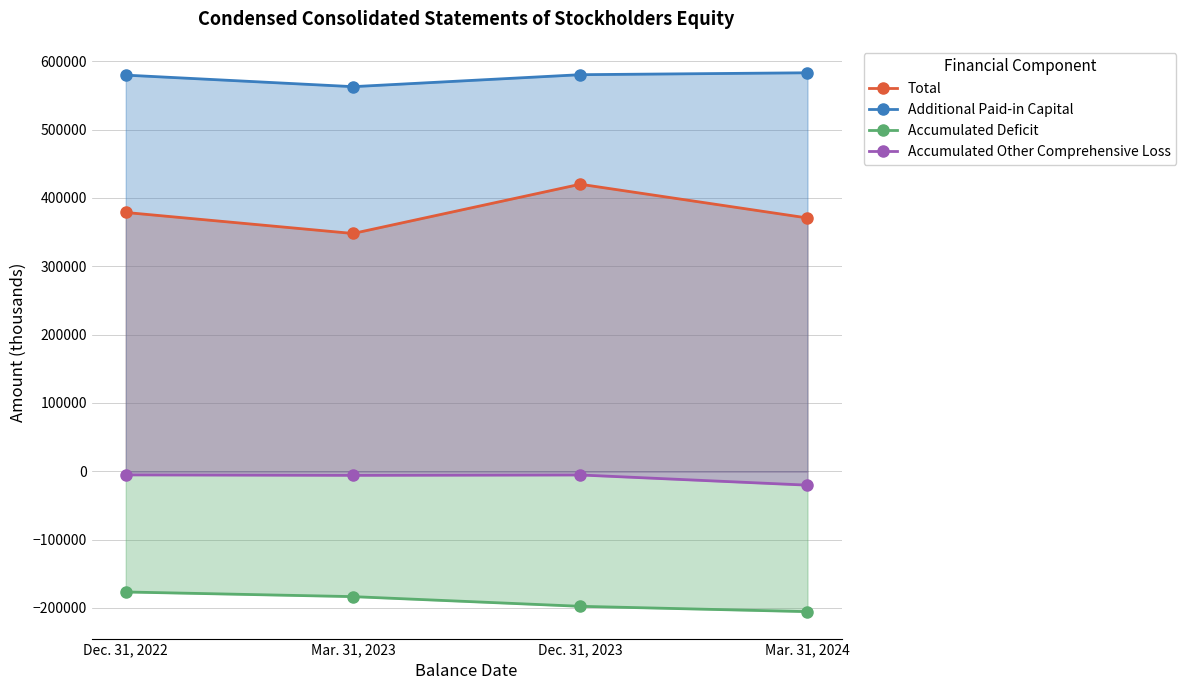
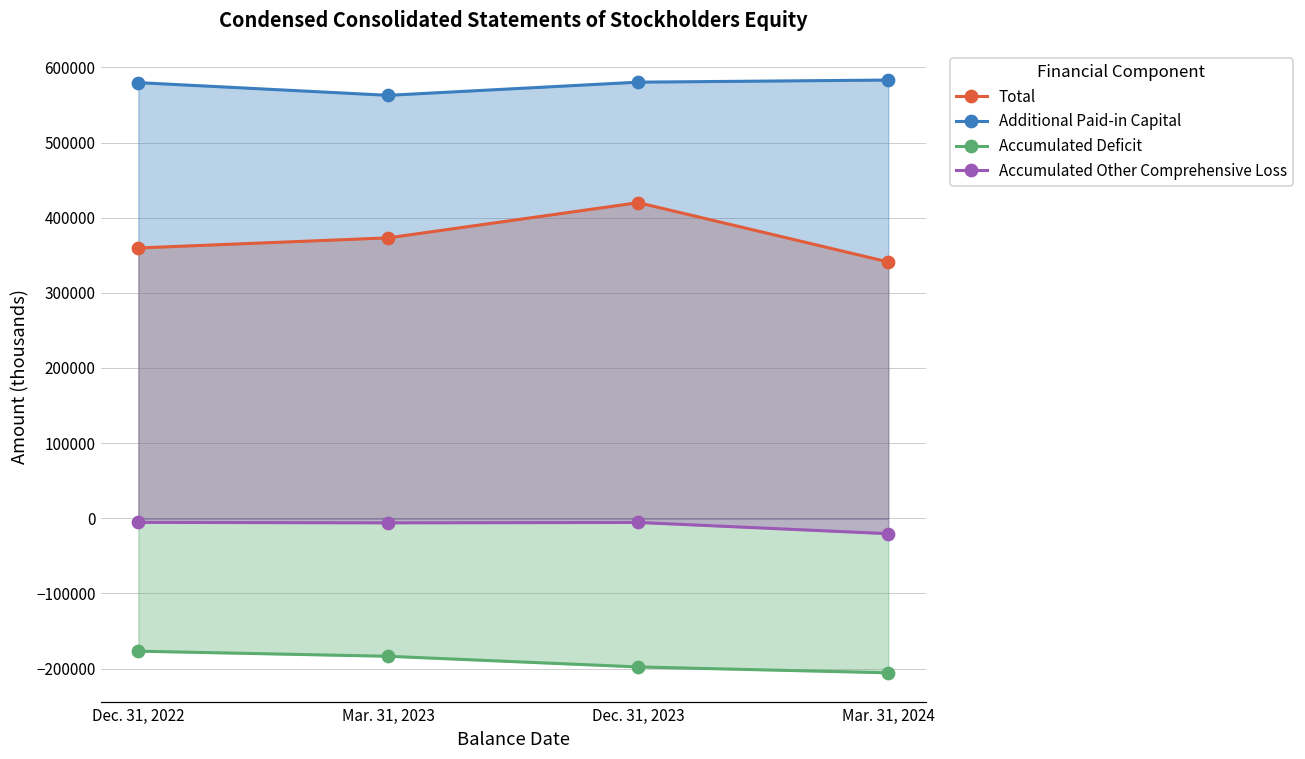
Total, Dec. 31, 2022: 380000 -> 360000
Total, Mar. 31, 2023: 350000 -> 370000
Total, Mar. 31, 2024: 370000 -> 340000
